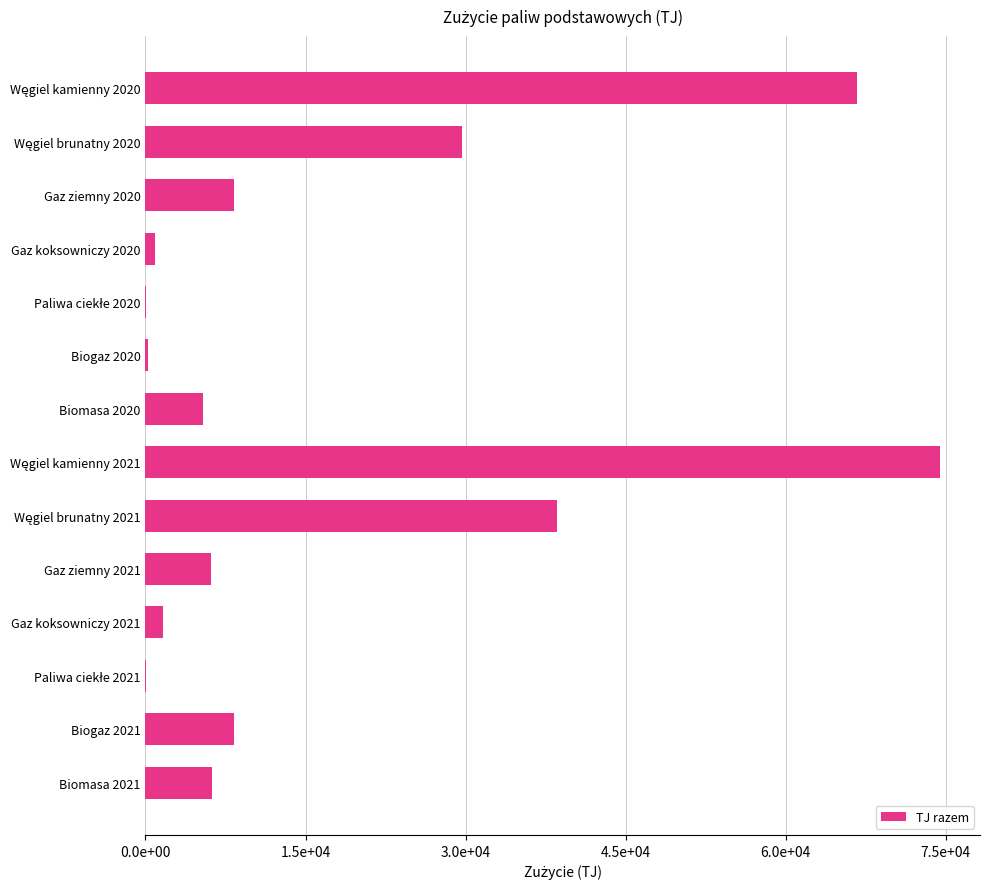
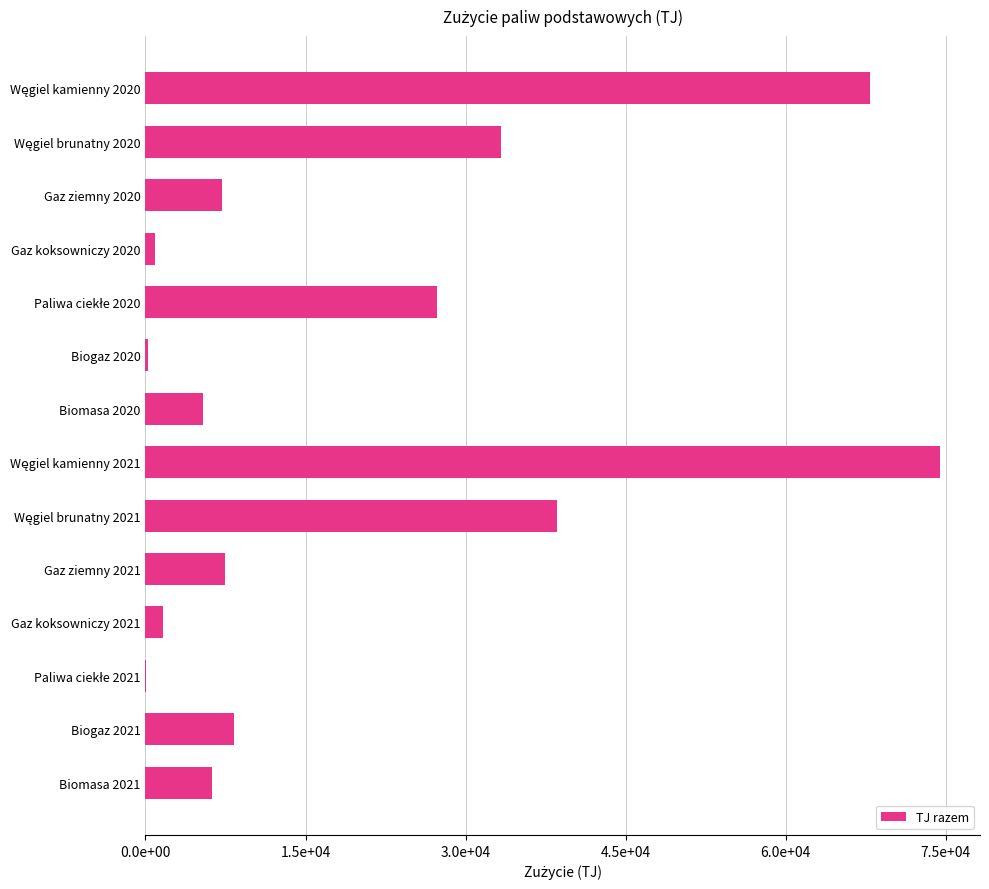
Węgiel kamienny 2020: 66700 -> 68000
Węgiel brunatny 2020: 29600 -> 33300
Gaz ziemny 2020: 8300 -> 7200
Paliwa ciekłe 2020: 100 -> 27300
Gaz ziemny 2021: 6100 -> 7500
